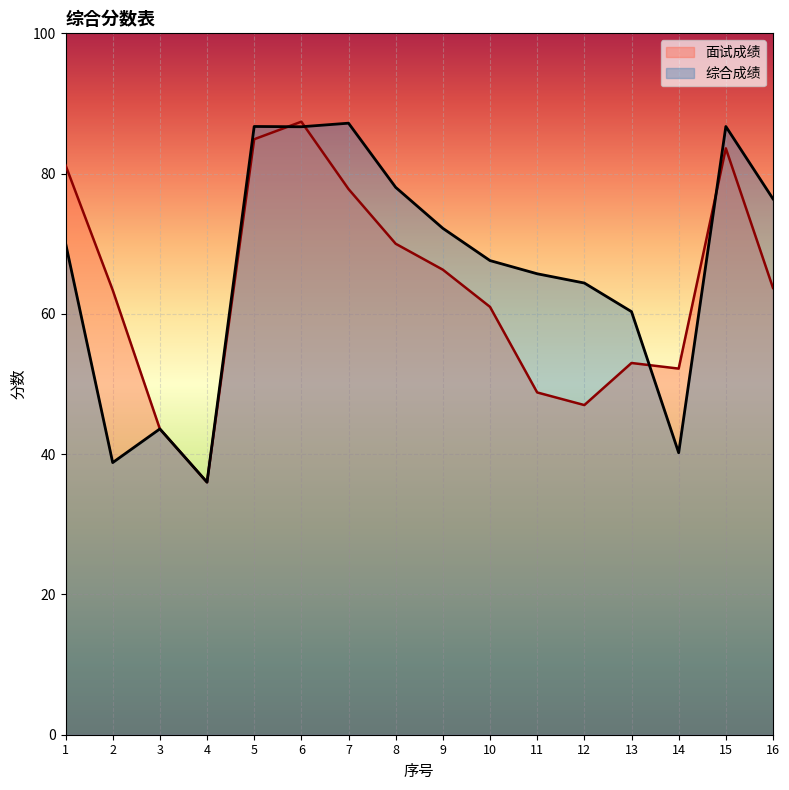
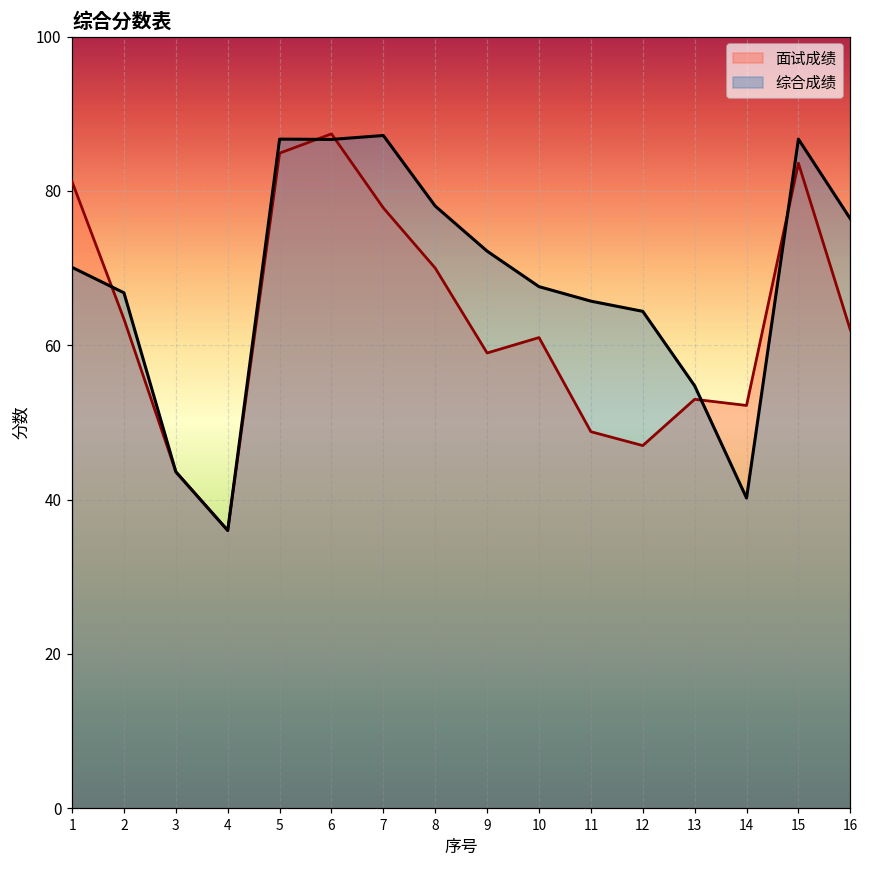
综合成绩, 2: 39 -> 67
面试成绩, 9: 66 -> 59
综合成绩, 13: 60 -> 55
面试成绩, 16: 64 -> 62
